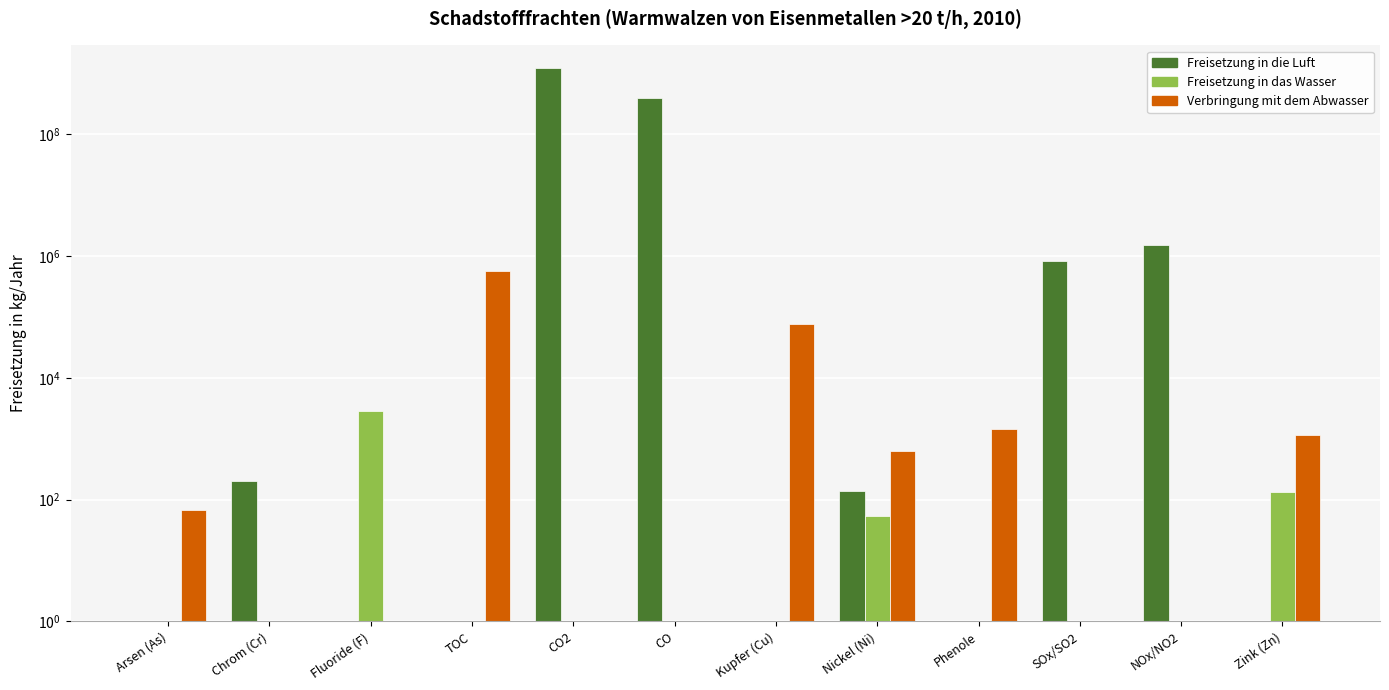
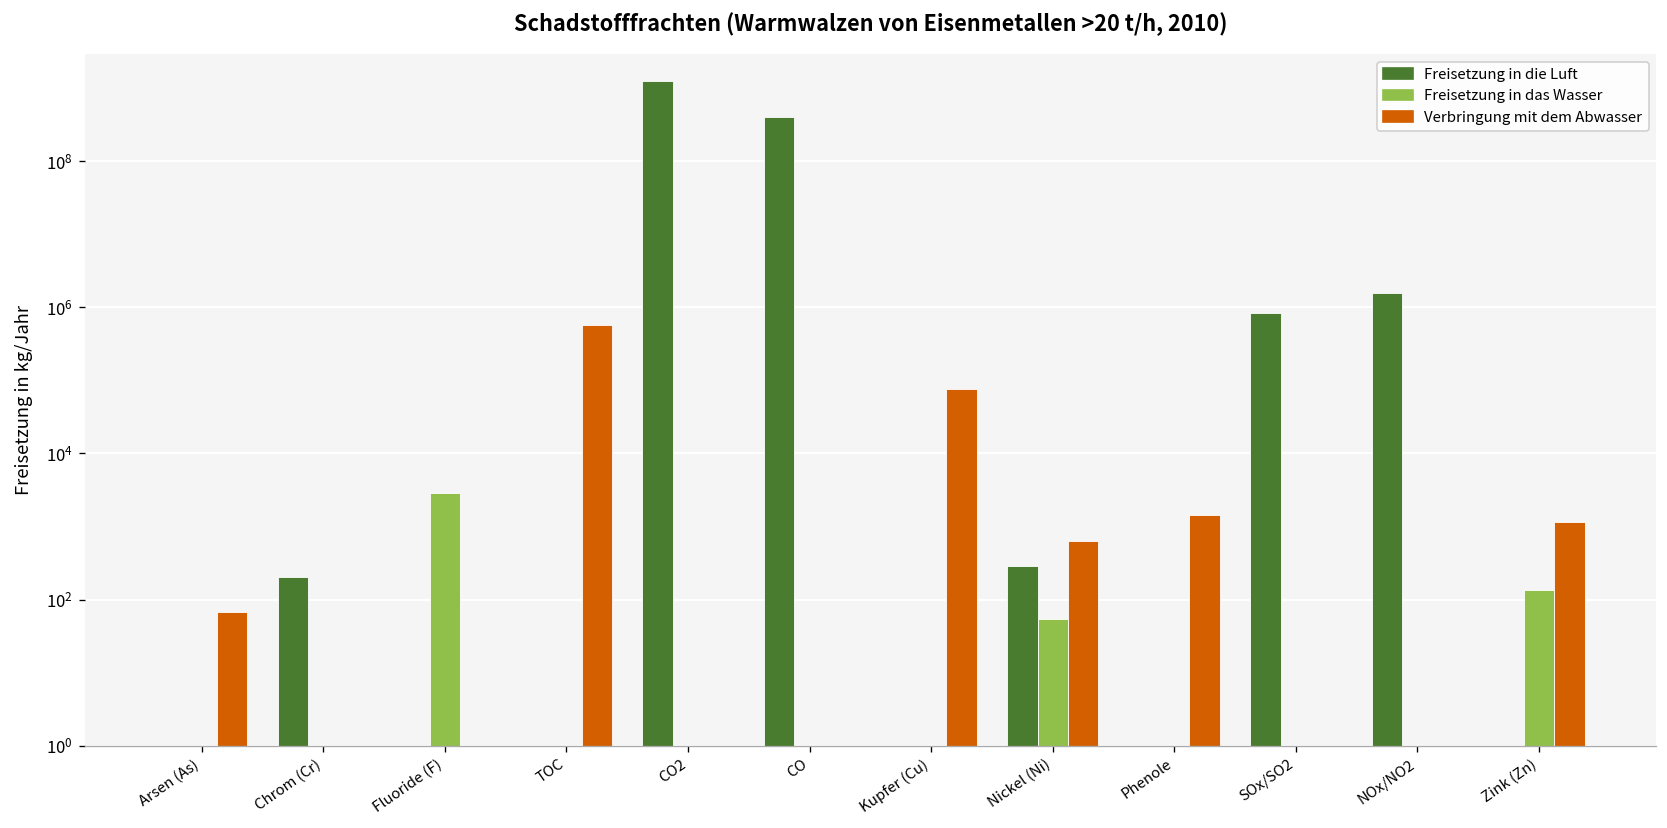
Freisetzung in die Luft, Nickel (Ni): 140 -> 300
